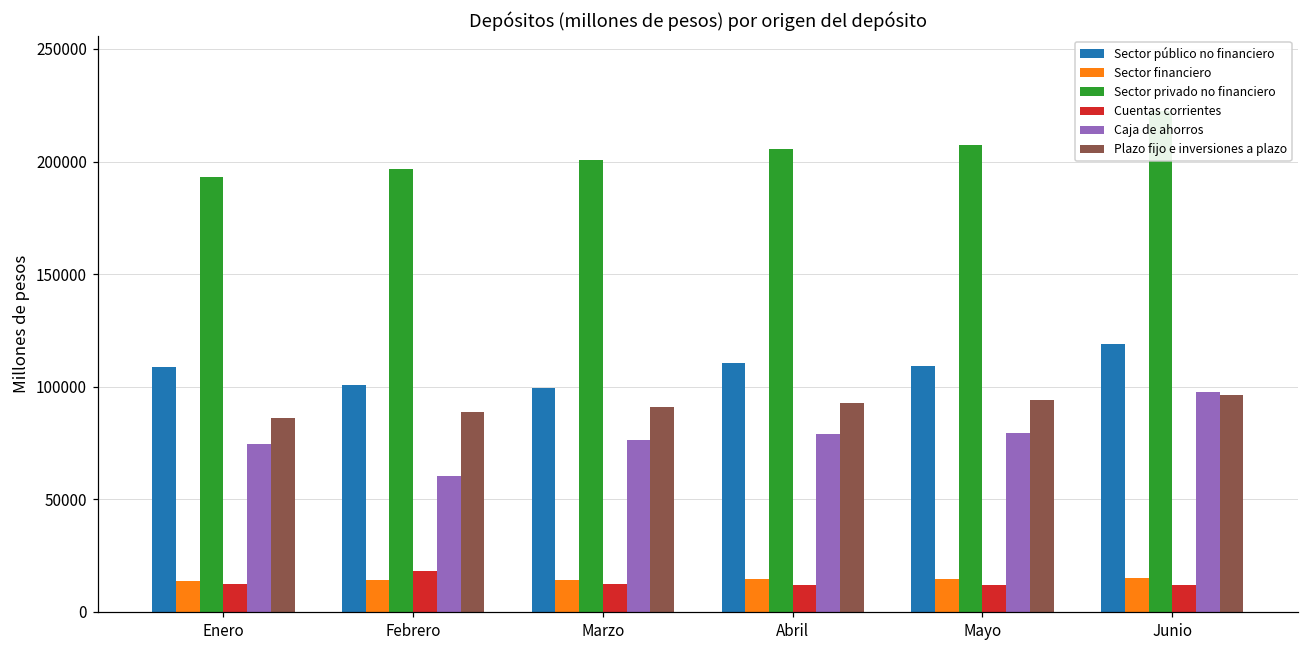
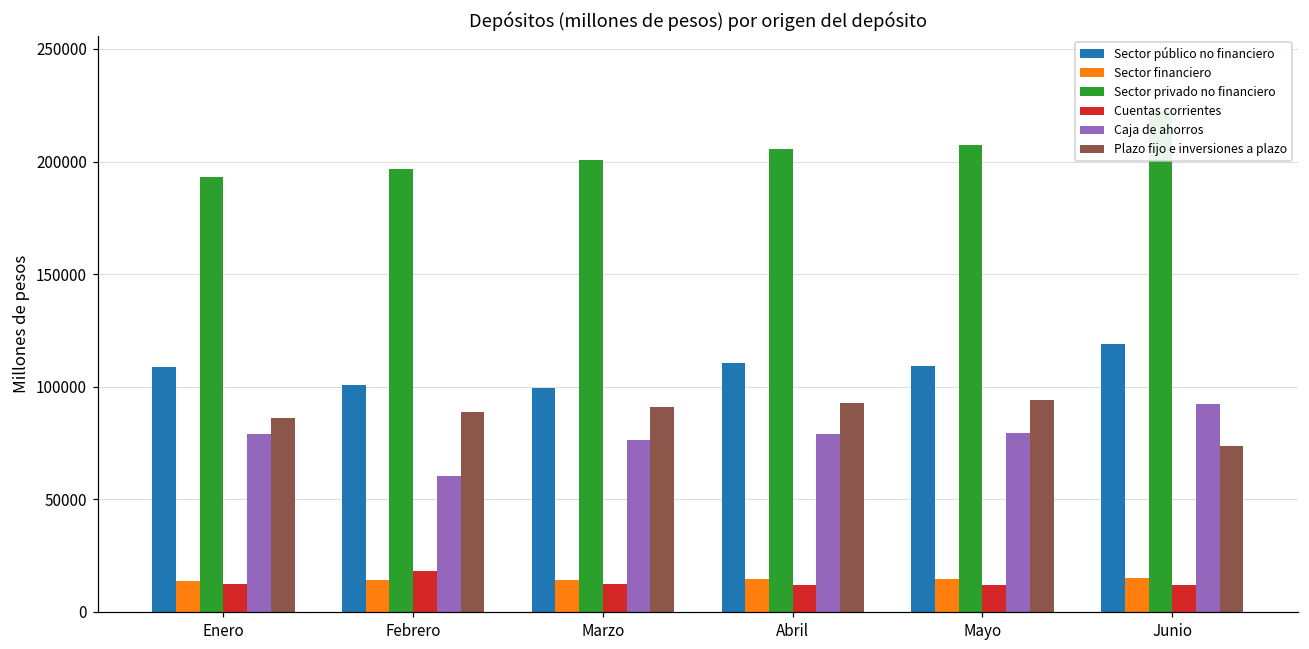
Caja de ahorros, Enero: 75000 -> 79000
Caja de ahorros, Junio: 98000 -> 92000
Plazo fijo e inversiones a plazo, Junio: 96000 -> 74000
